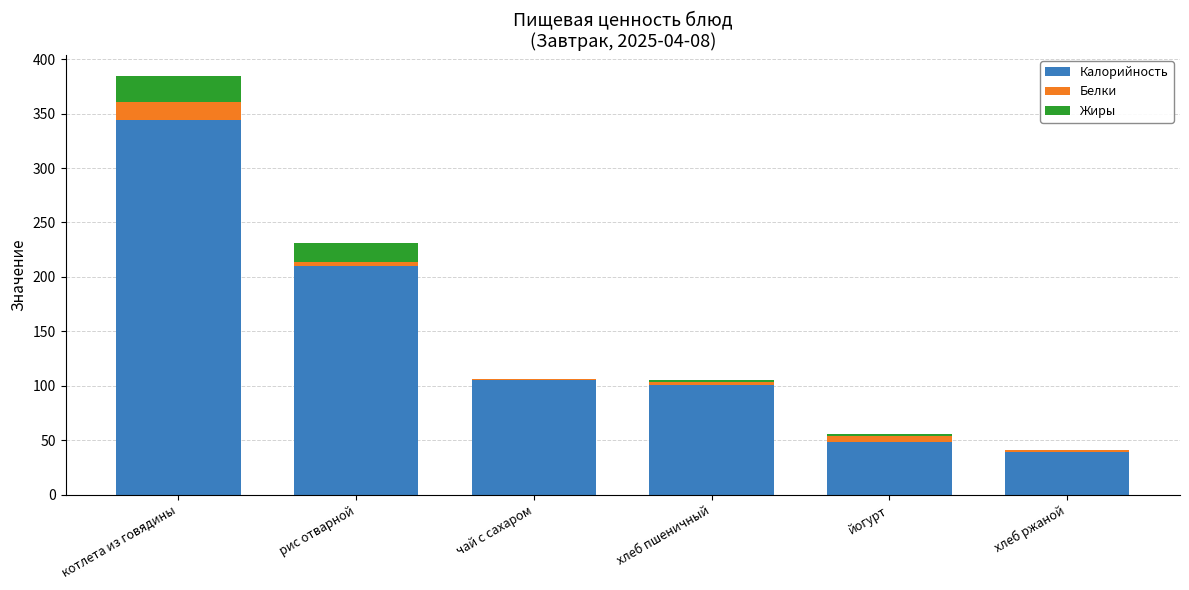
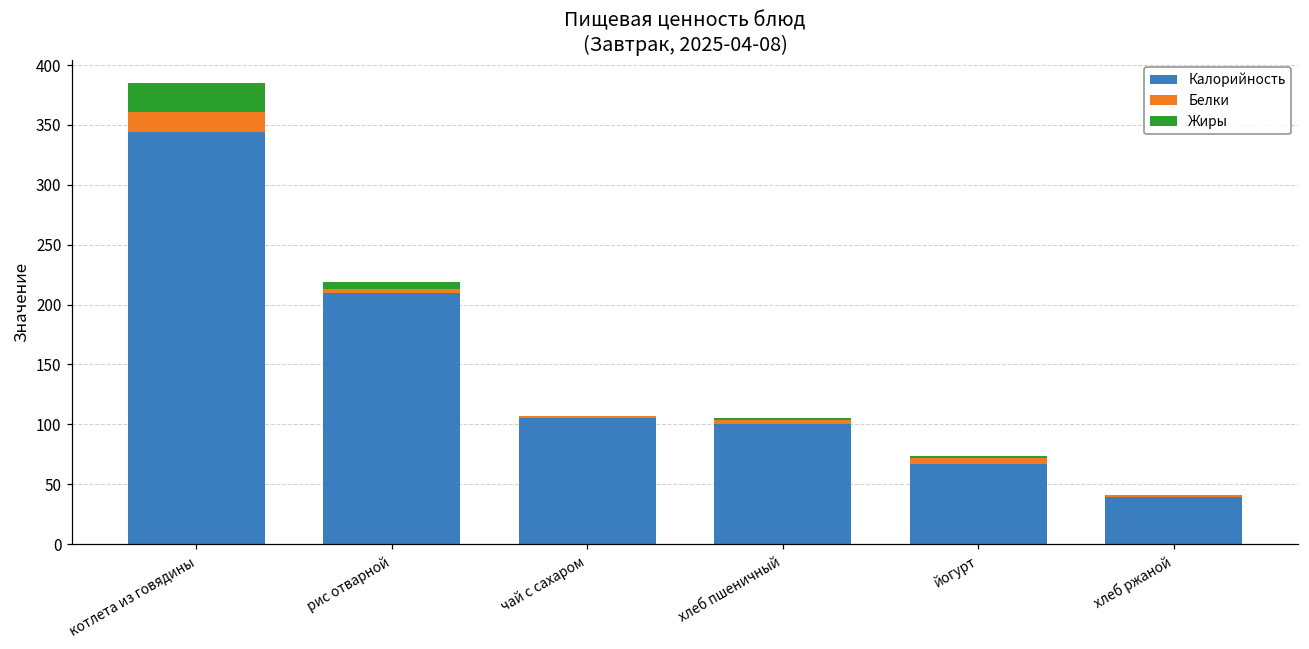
Жиры, рис отварной: 18 -> 5
Калорийность, йогурт: 48 -> 67
